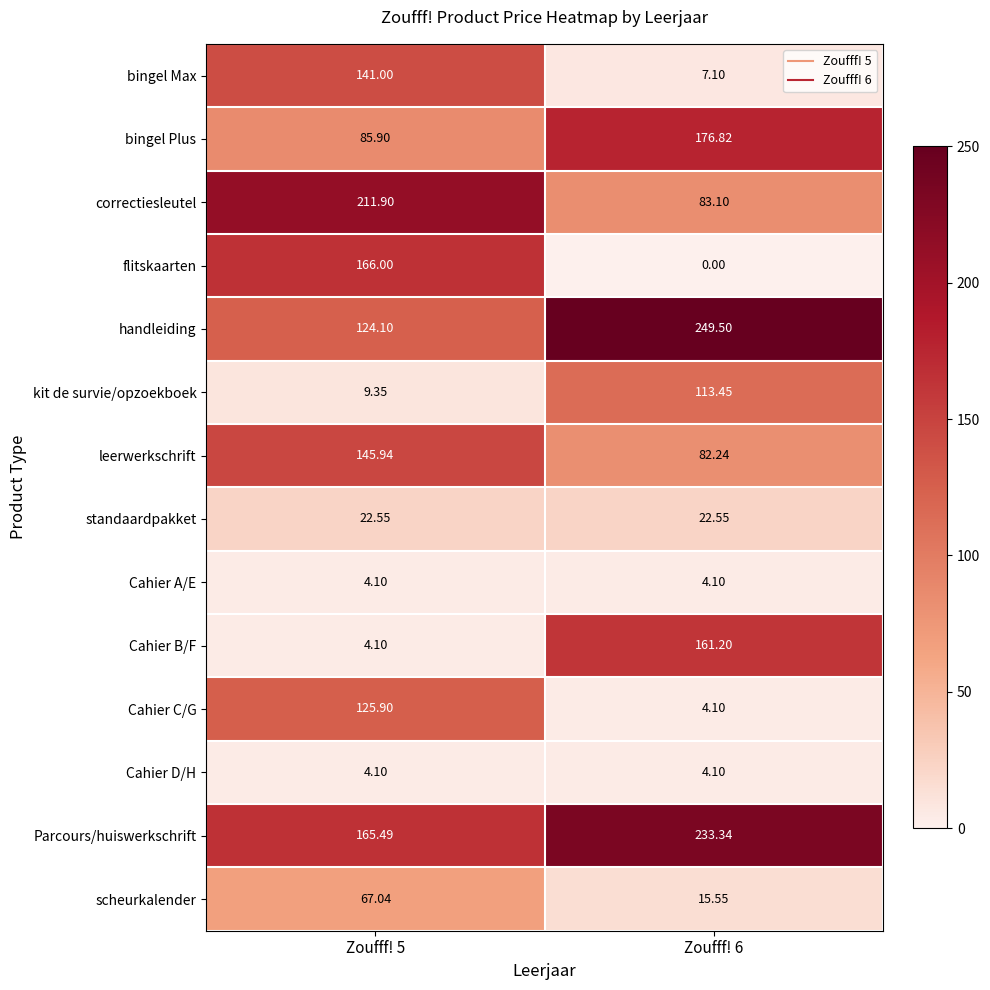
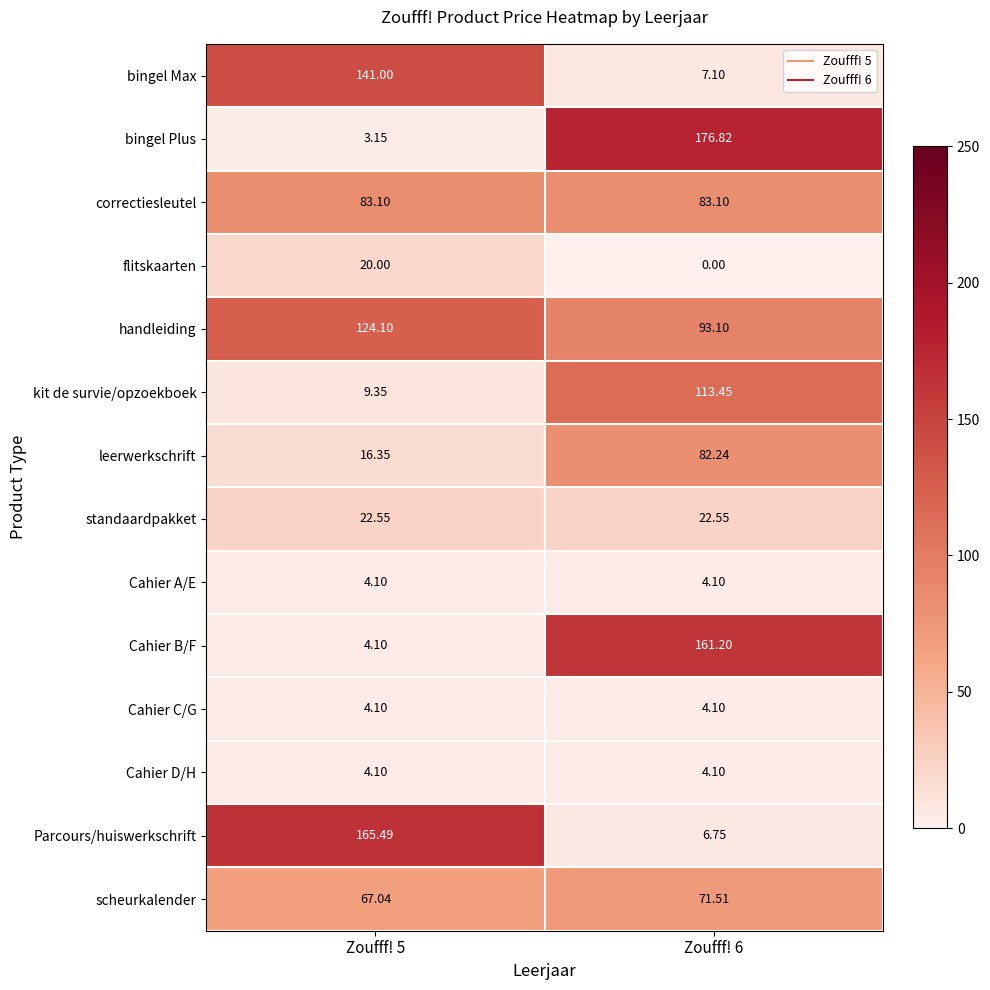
bingel Plus, Zoufff! 5: 85.90 -> 3.15
correctiesleutel, Zoufff! 5: 211.90 -> 83.10
flitskaarten, Zoufff! 5: 166.00 -> 20.00
handleiding, Zoufff! 6: 249.50 -> 93.10
leerwerkschrift, Zoufff! 5: 145.94 -> 16.35
Cahier C/G, Zoufff! 5: 125.90 -> 4.10
Parcours/huiswerkschrift, Zoufff! 6: 233.34 -> 6.75
scheurkalender, Zoufff! 6: 15.55 -> 71.51
